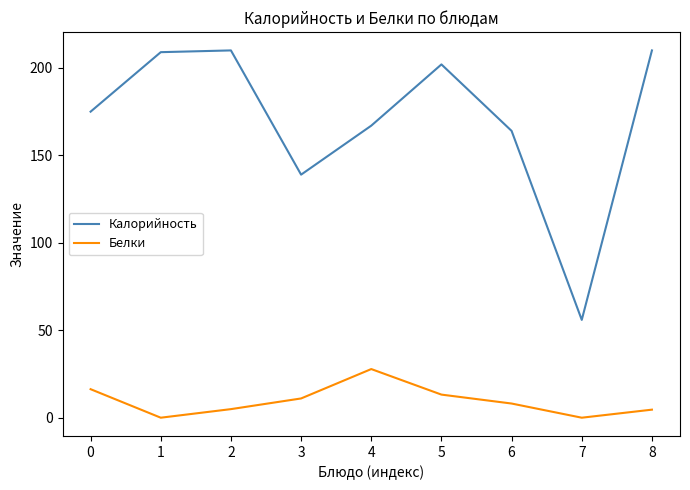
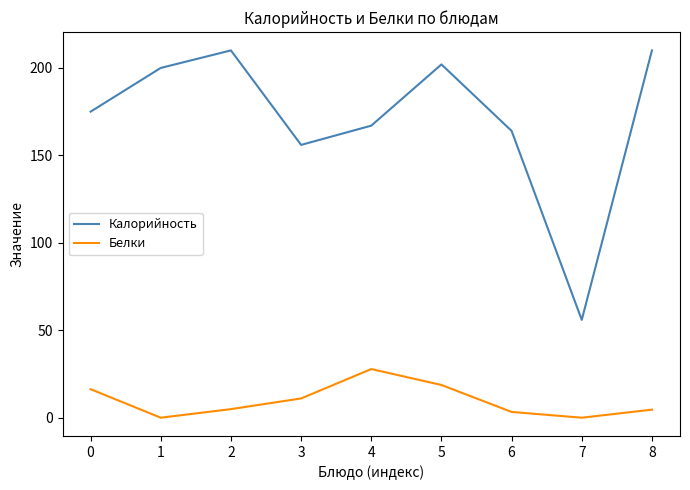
Калорийность, 1: 209 -> 200
Калорийность, 3: 139 -> 156
Белки, 5: 13 -> 19
Белки, 6: 8 -> 3
